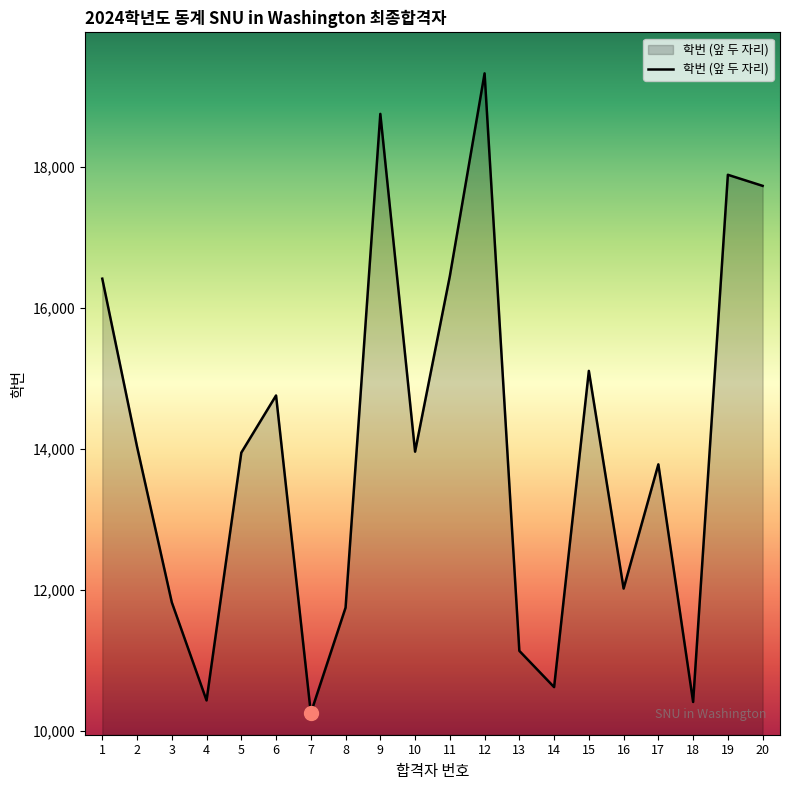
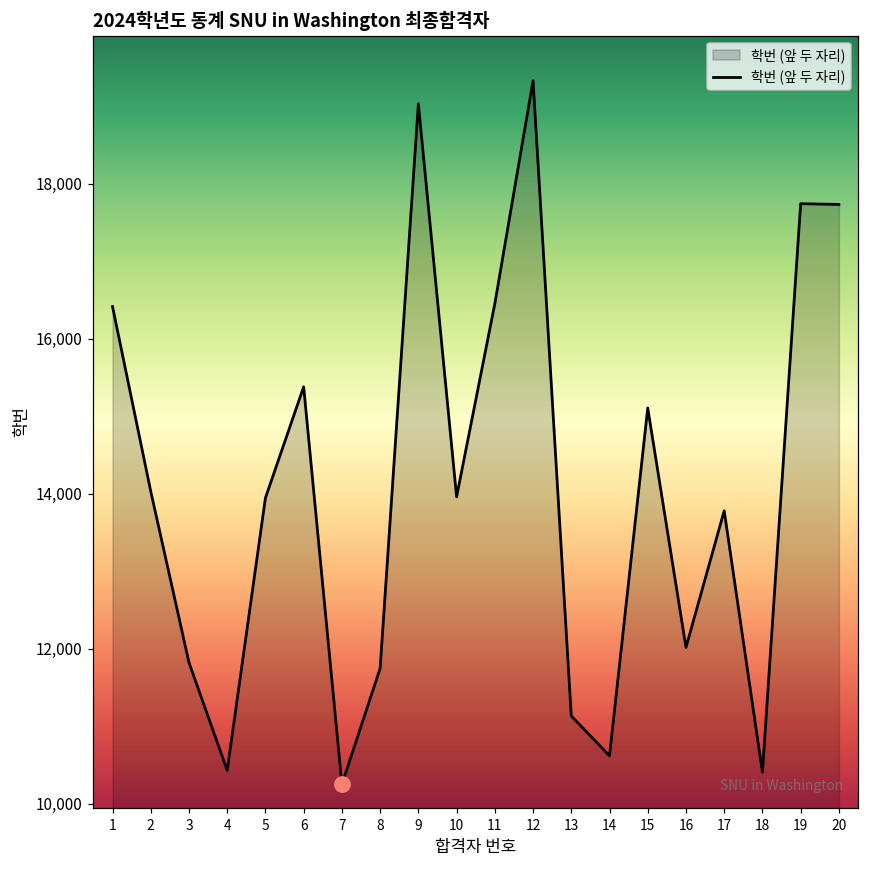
학번 (앞 두 자리), 6: 14,800 -> 15,400
학번 (앞 두 자리), 9: 18,800 -> 19,000
학번 (앞 두 자리), 19: 17,900 -> 17,700
